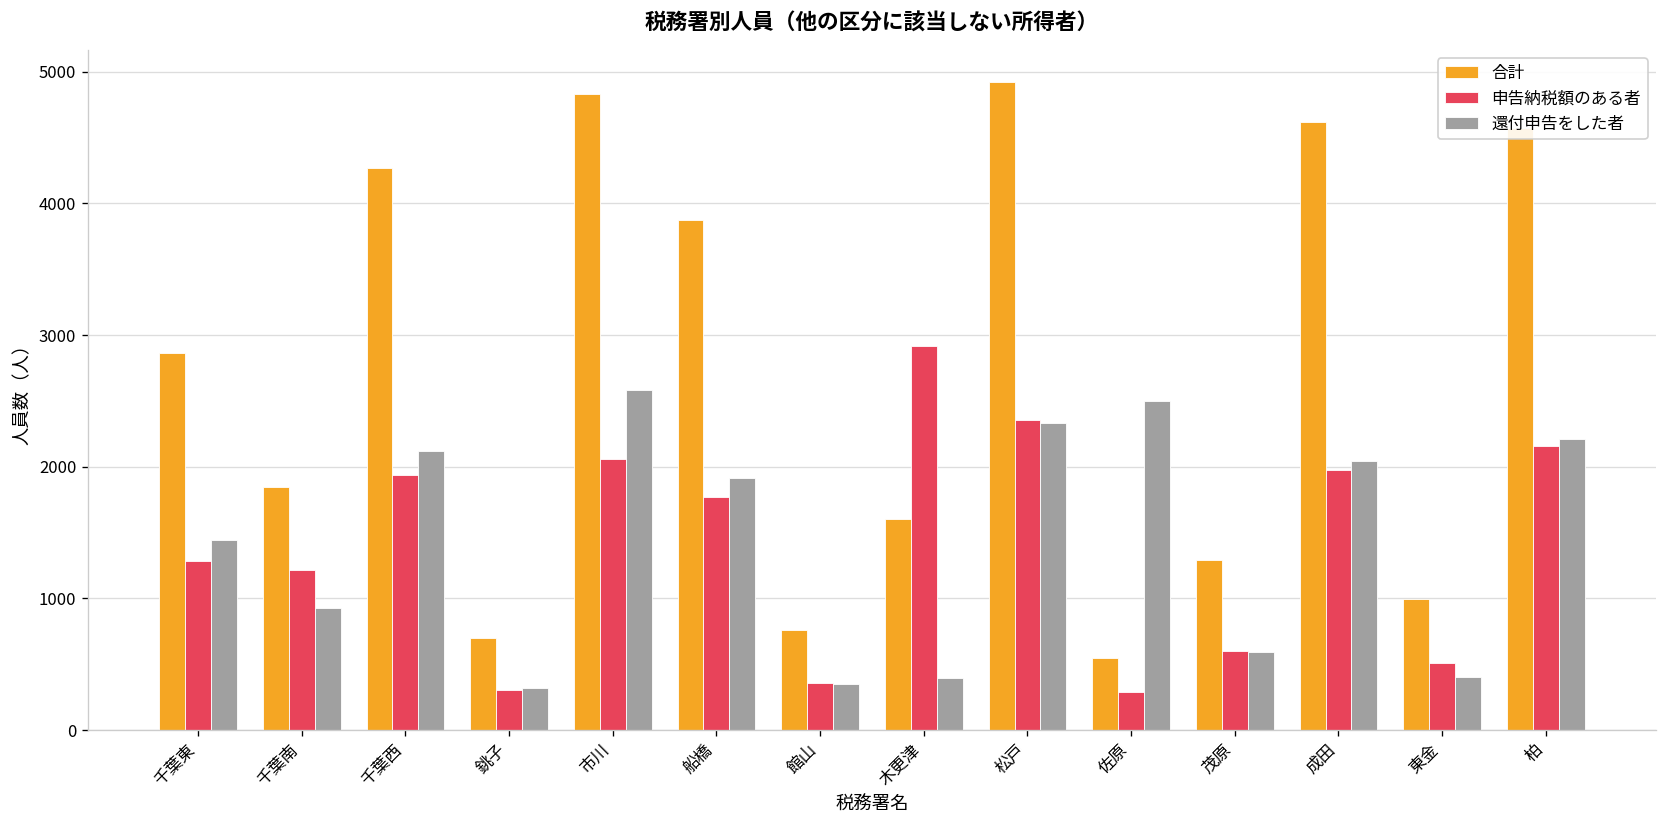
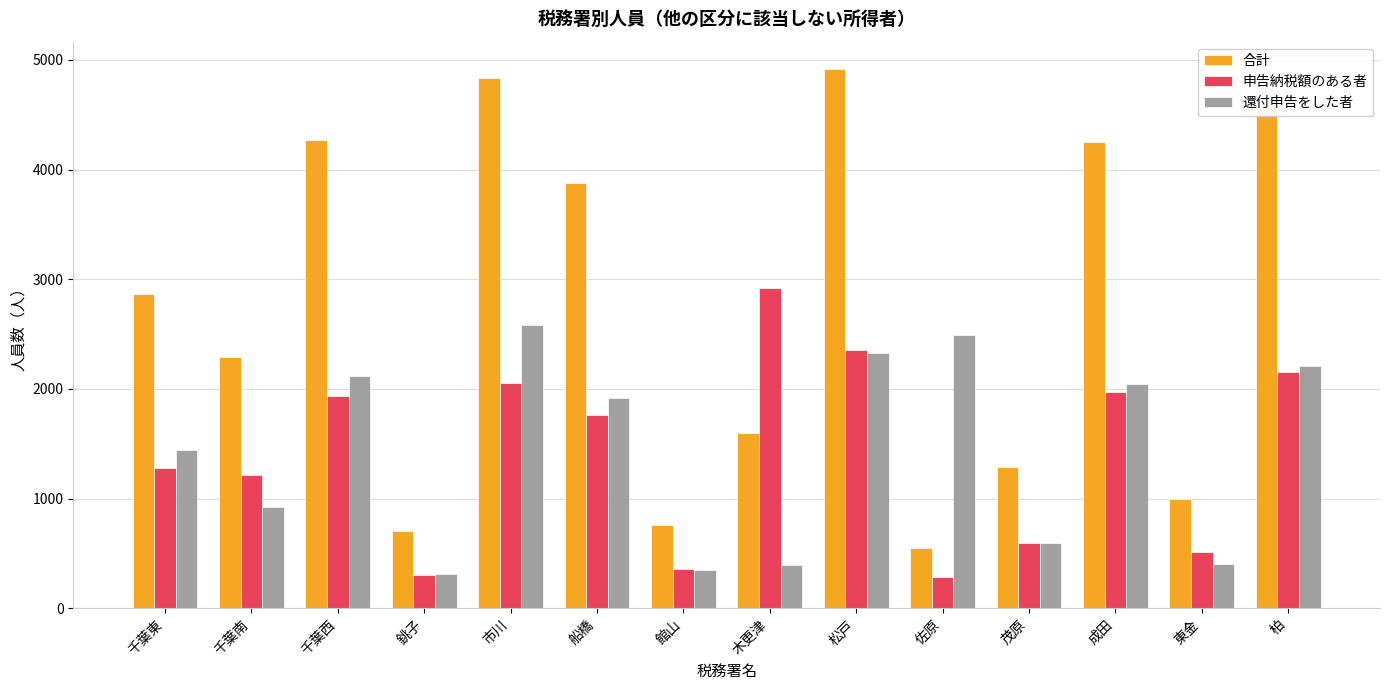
合計, 千葉南: 1840 -> 2290
合計, 成田: 4620 -> 4250
